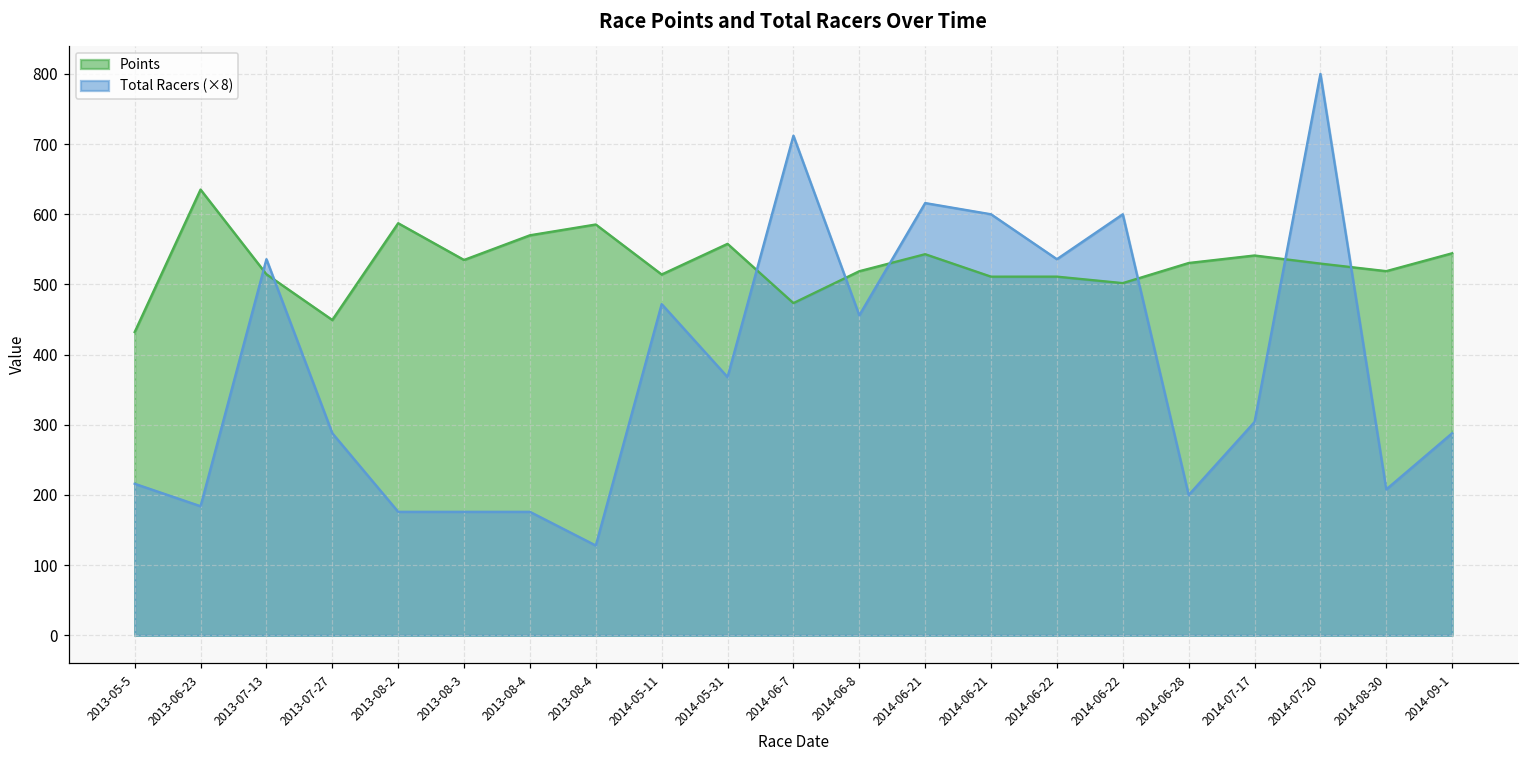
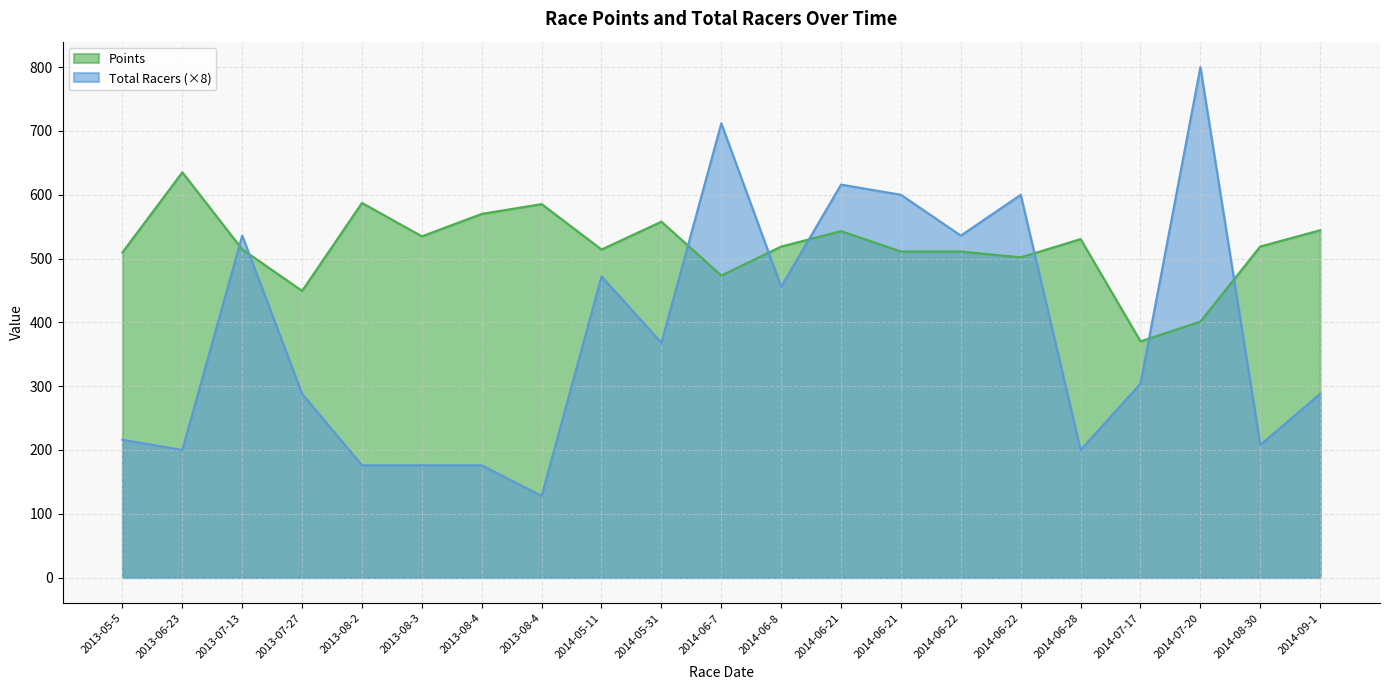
Points, 2013-05-5: 430 -> 510
Total Racers (×8), 2013-06-23: 180 -> 200
Points, 2014-07-17: 540 -> 370
Points, 2014-07-20: 530 -> 400
